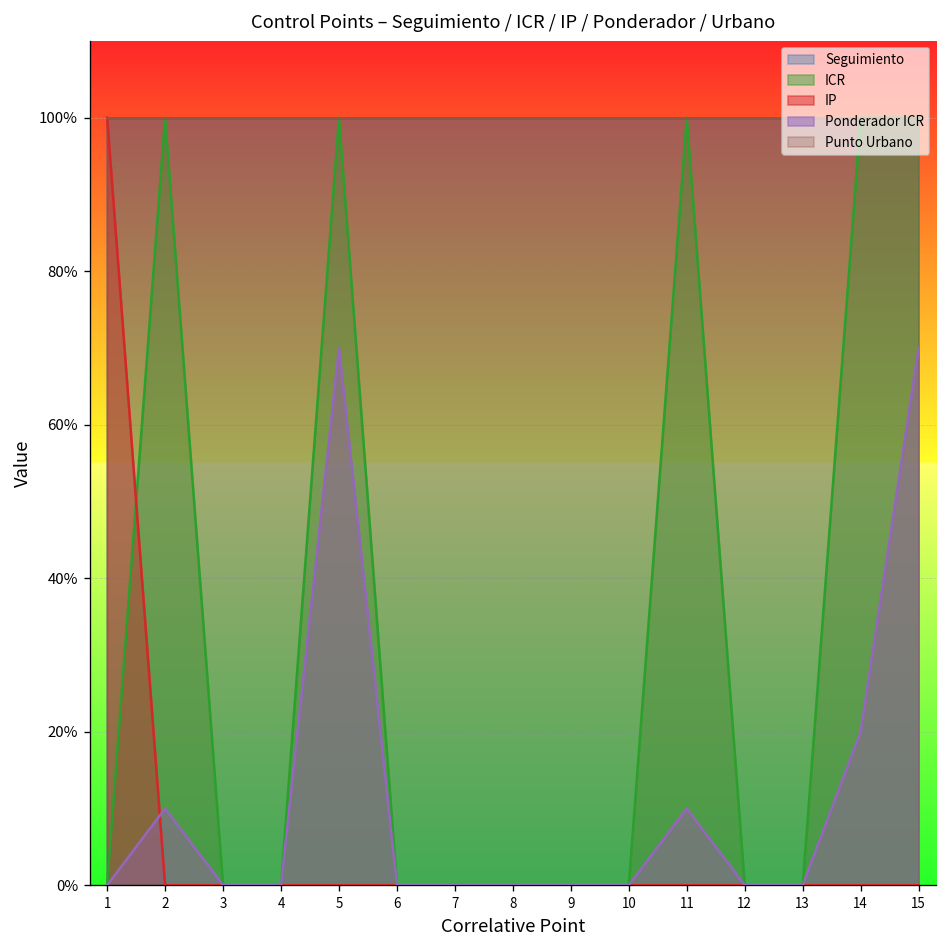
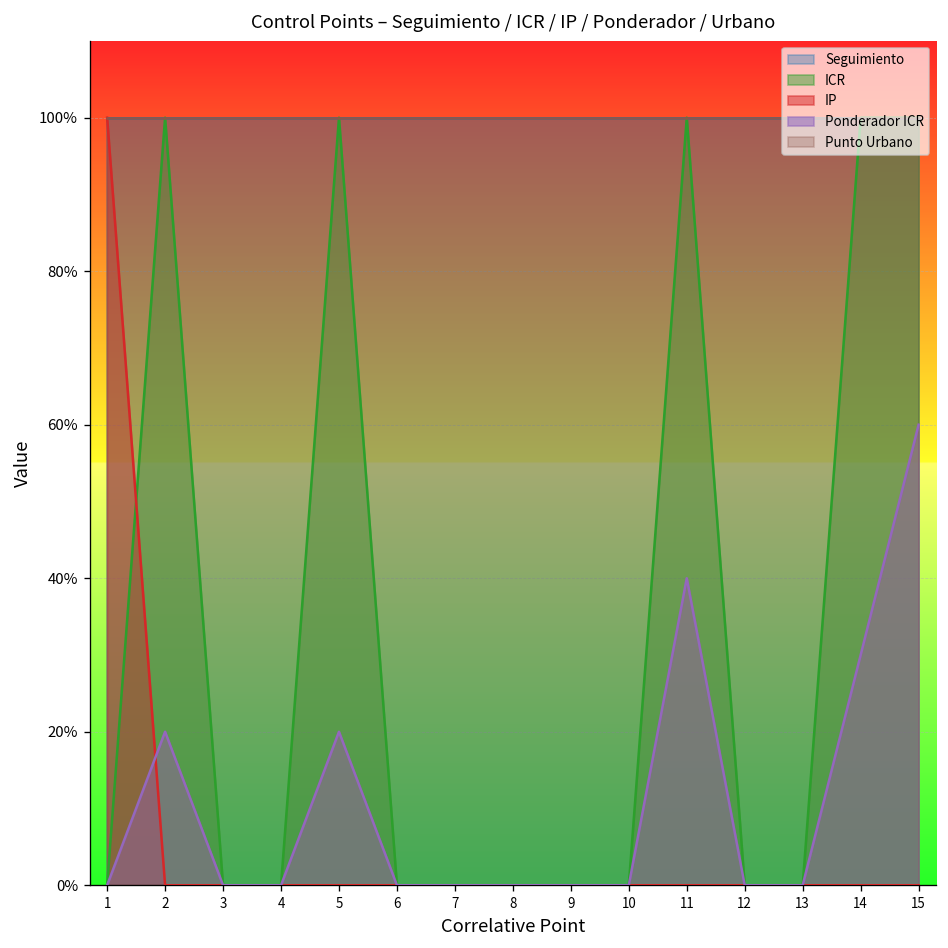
Ponderador ICR, 2: 10% -> 20%
Ponderador ICR, 5: 70% -> 20%
Ponderador ICR, 11: 10% -> 40%
Ponderador ICR, 14: 20% -> 30%
Ponderador ICR, 15: 70% -> 60%
